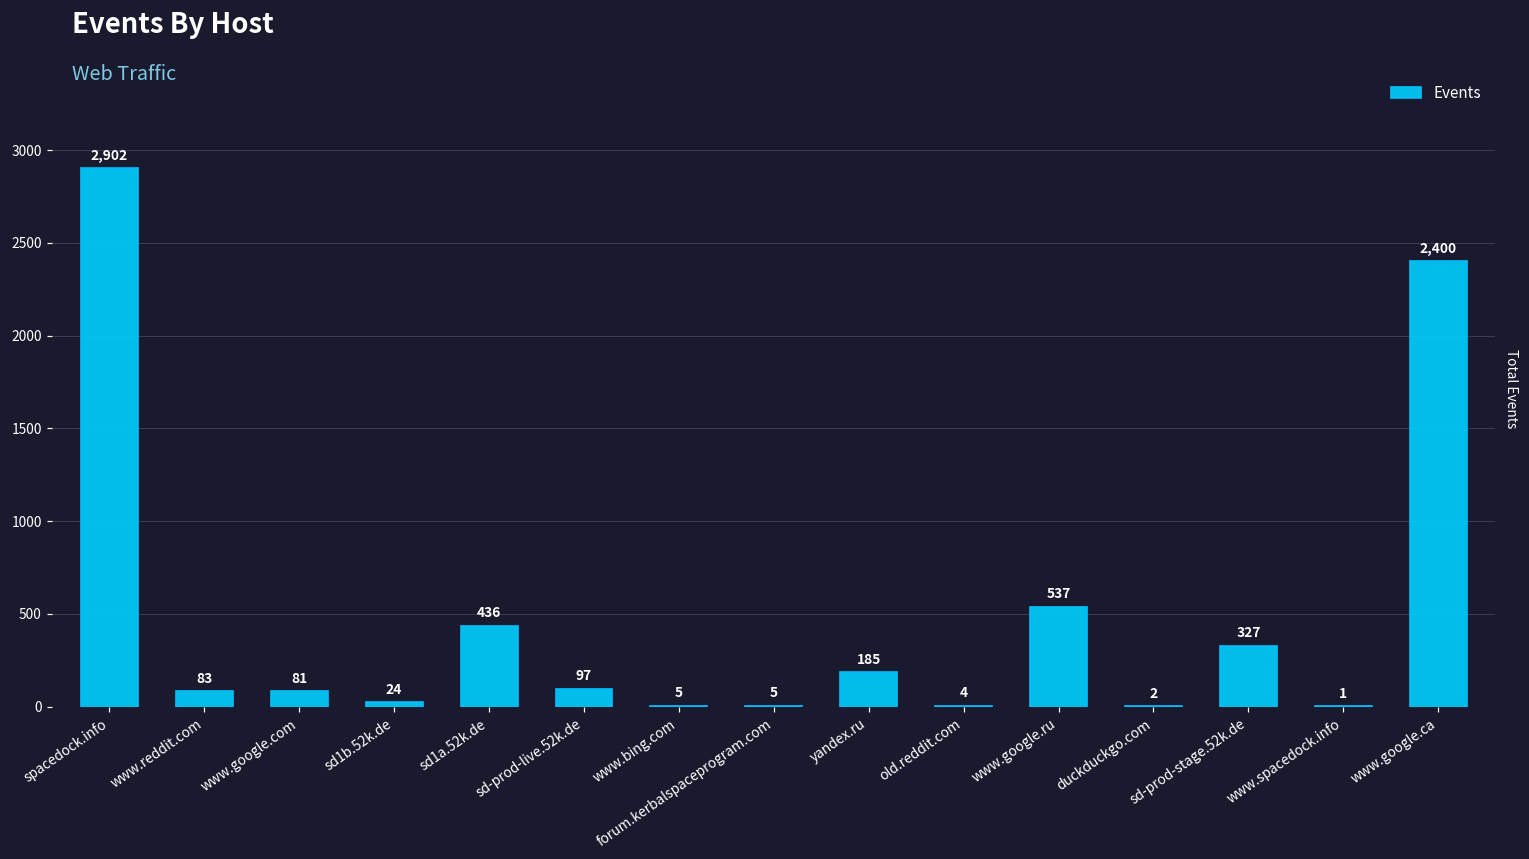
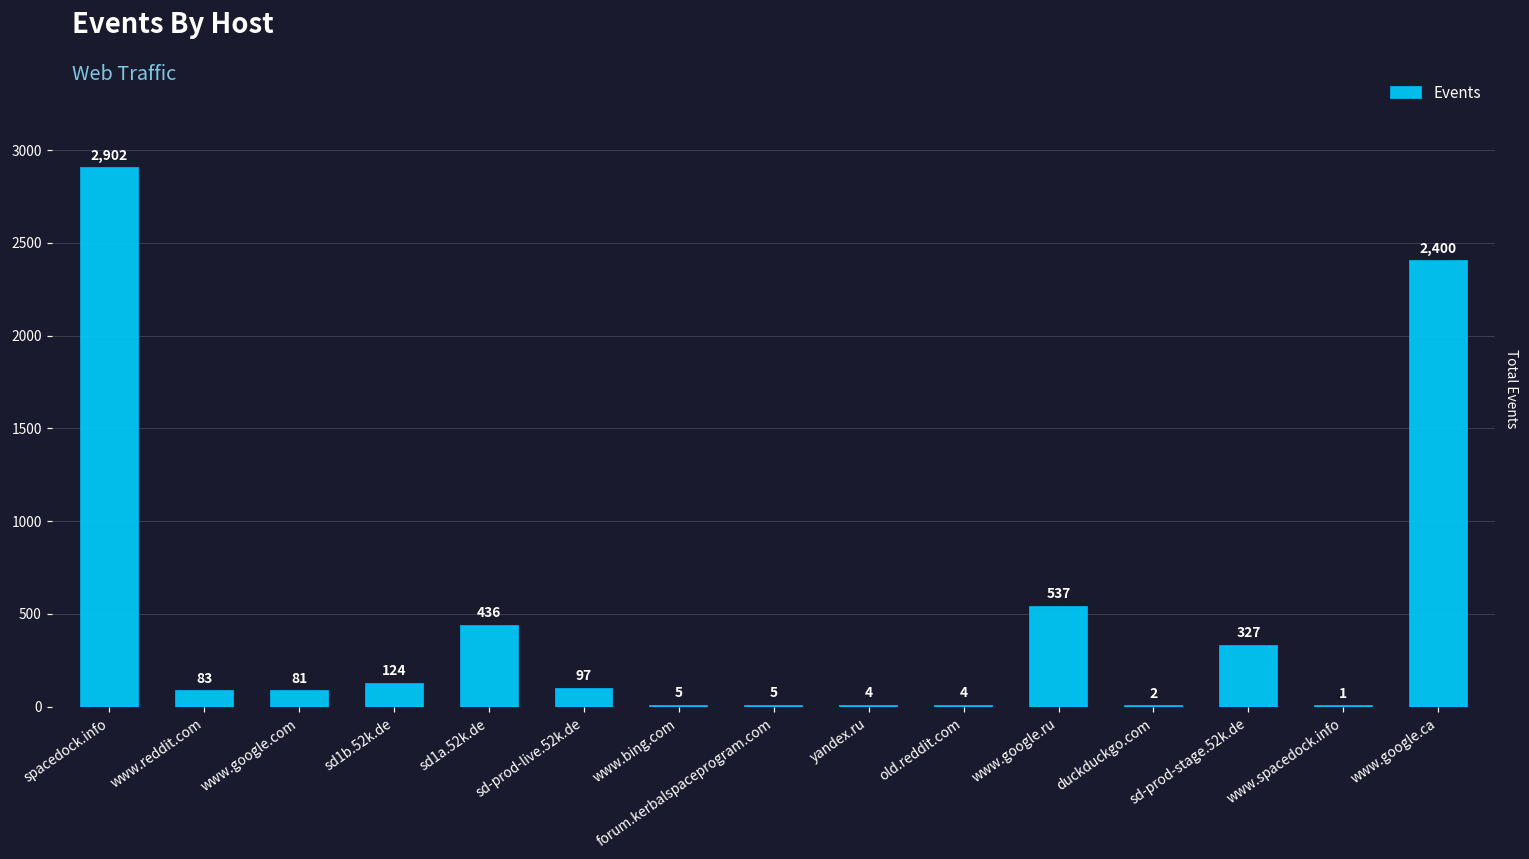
sd1b.52k.de: 24 -> 124
yandex.ru: 185 -> 4
